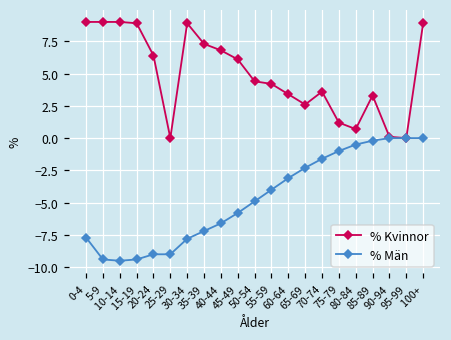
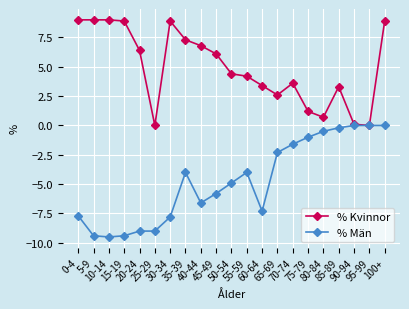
% Män, 35-39: -7.2 -> -4.0
% Män, 60-64: -3.1 -> -7.3
